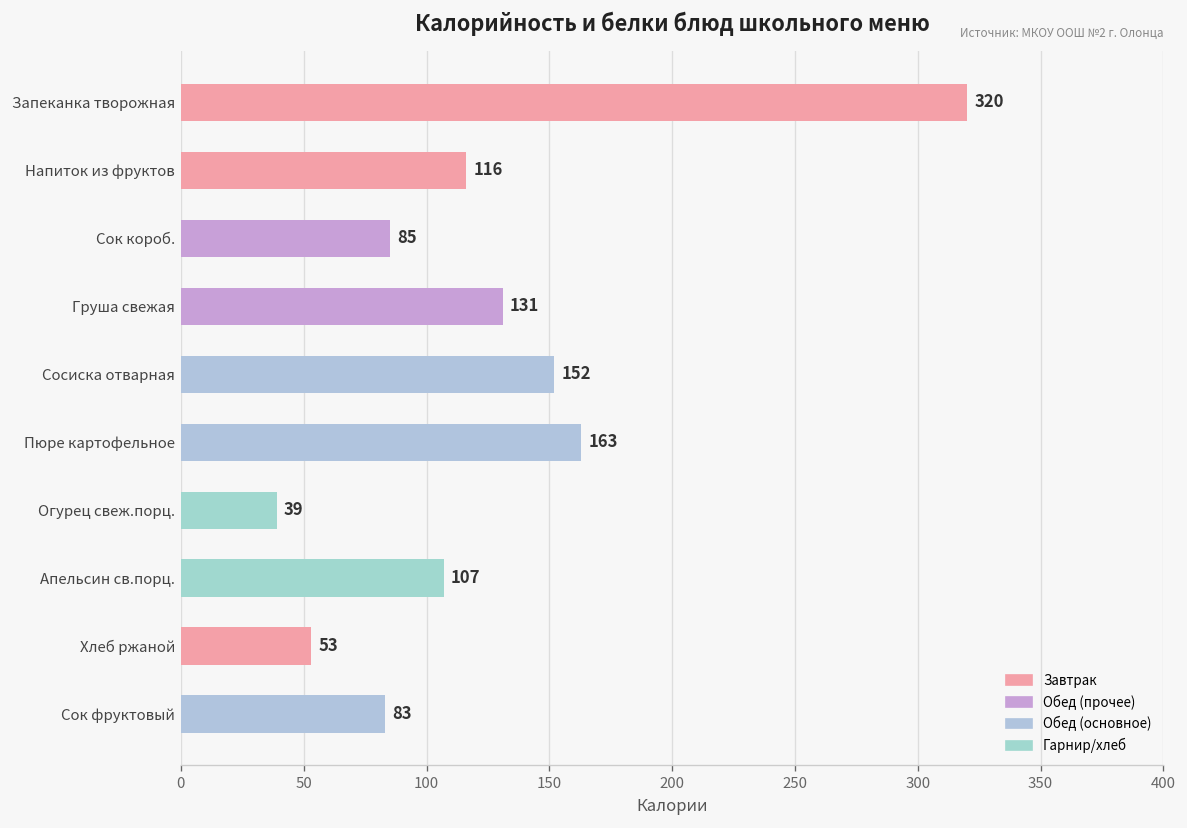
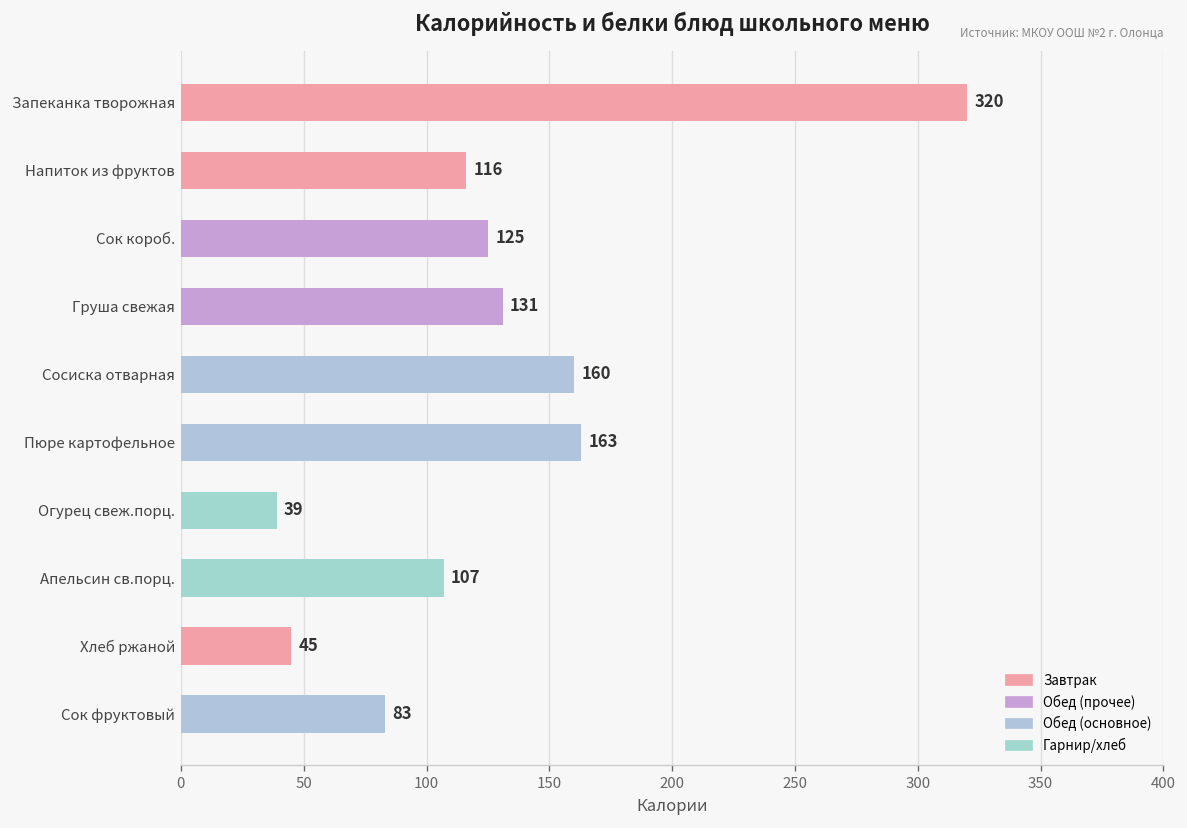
Сок короб.: 85 -> 125
Сосиска отварная: 152 -> 160
Хлеб ржаной: 53 -> 45
